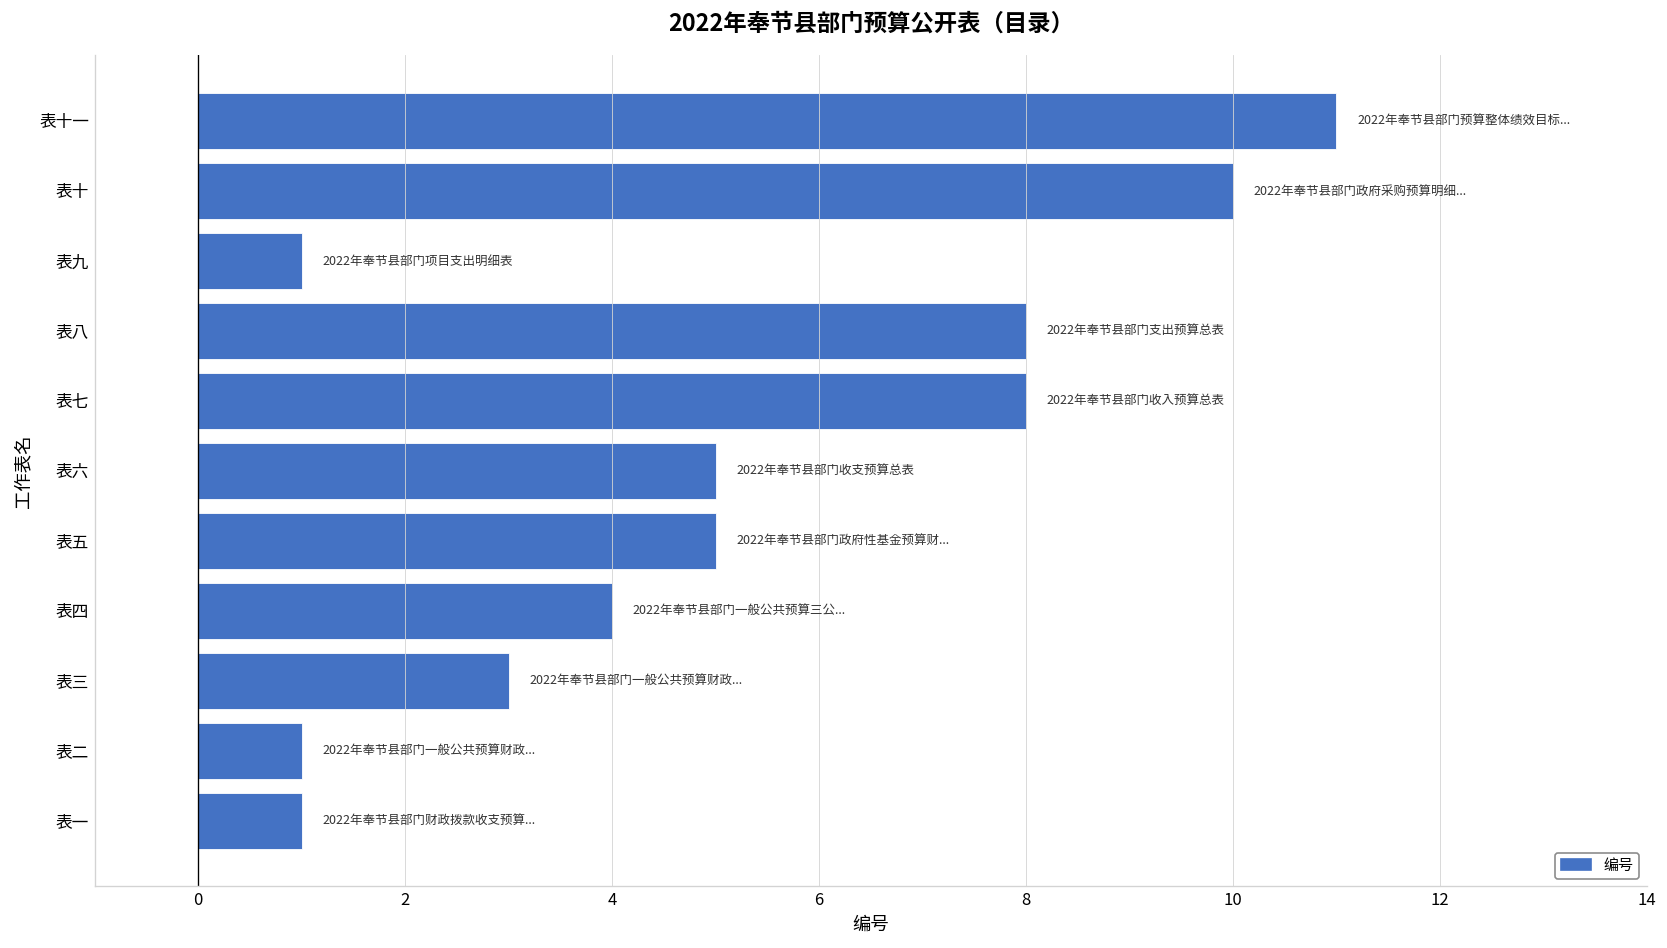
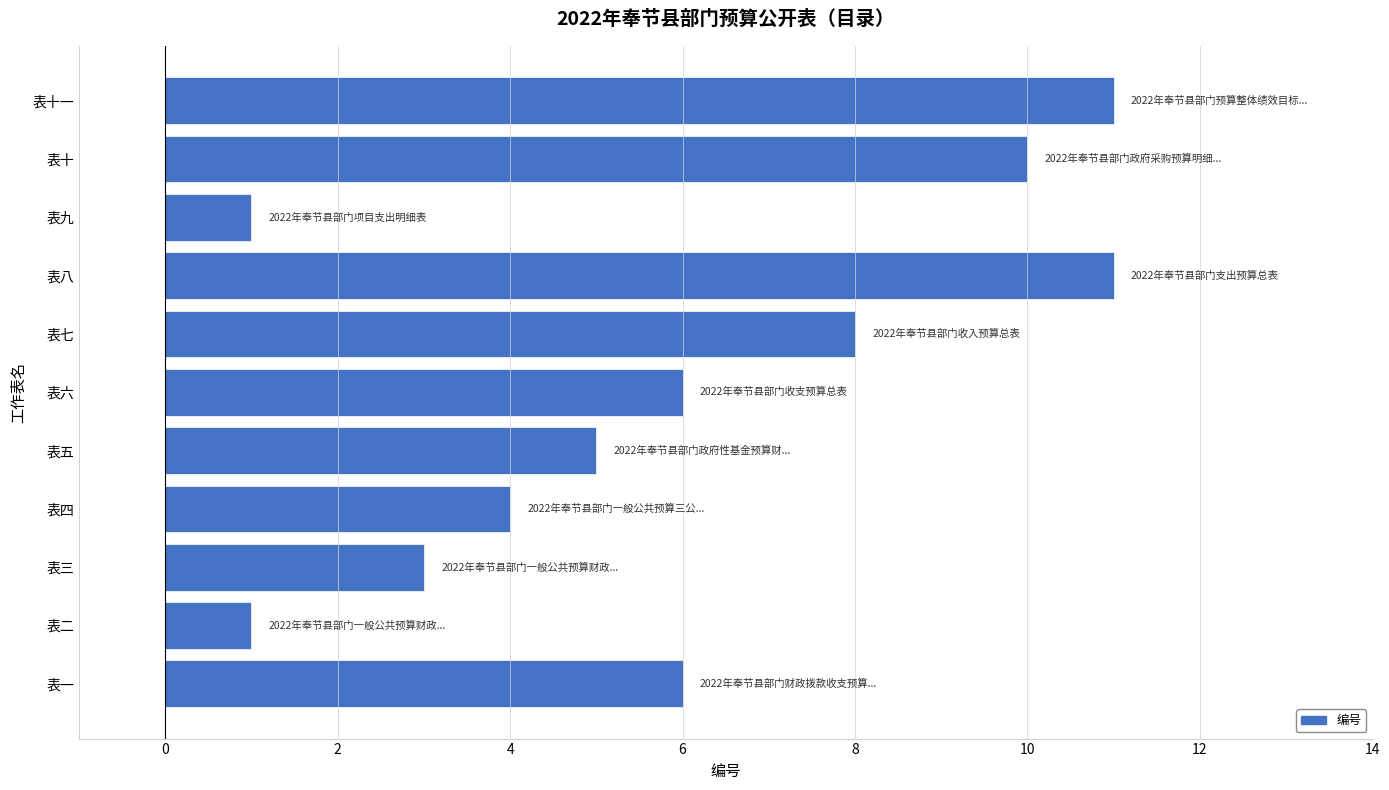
表八: 8 -> 11
表六: 5 -> 6
表一: 1 -> 6
